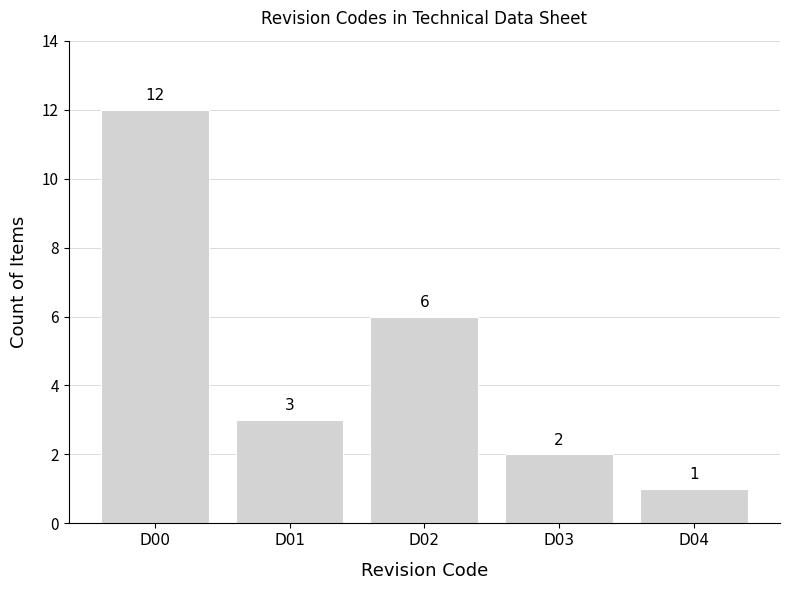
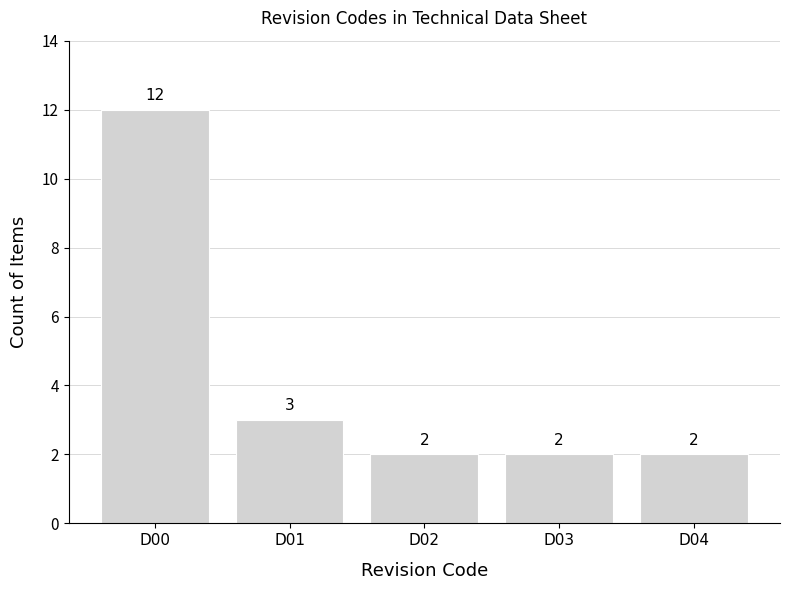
D02: 6 -> 2
D04: 1 -> 2
